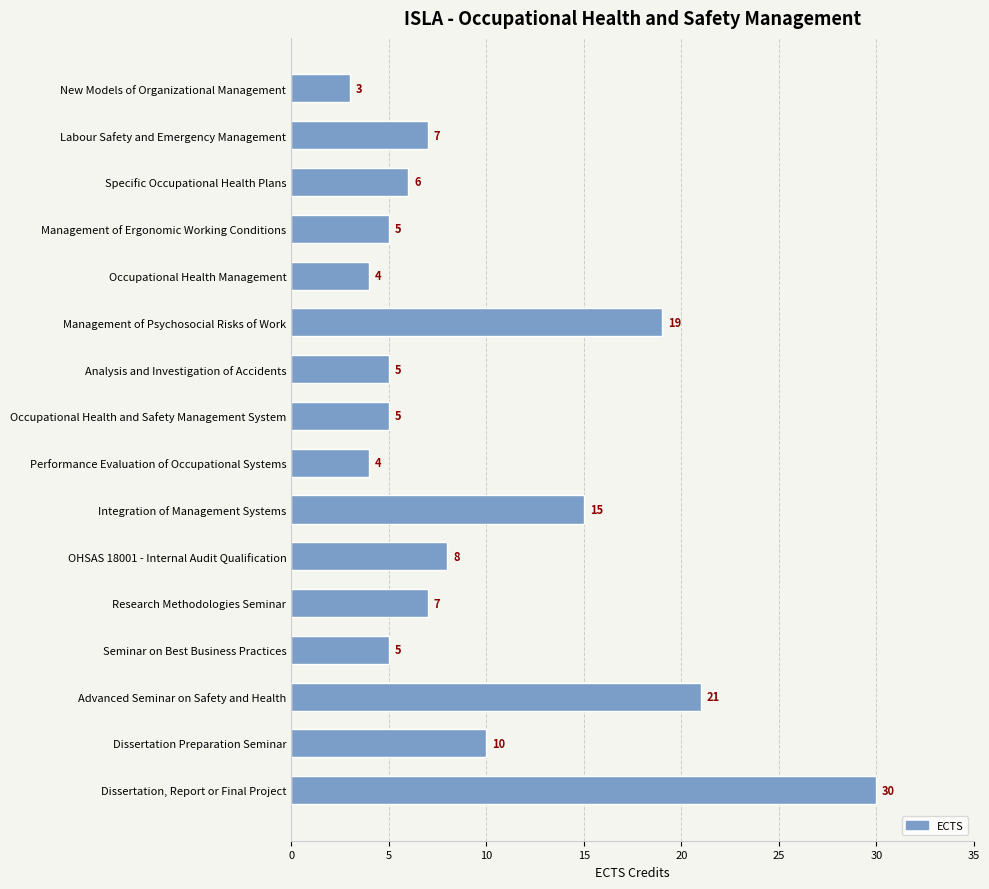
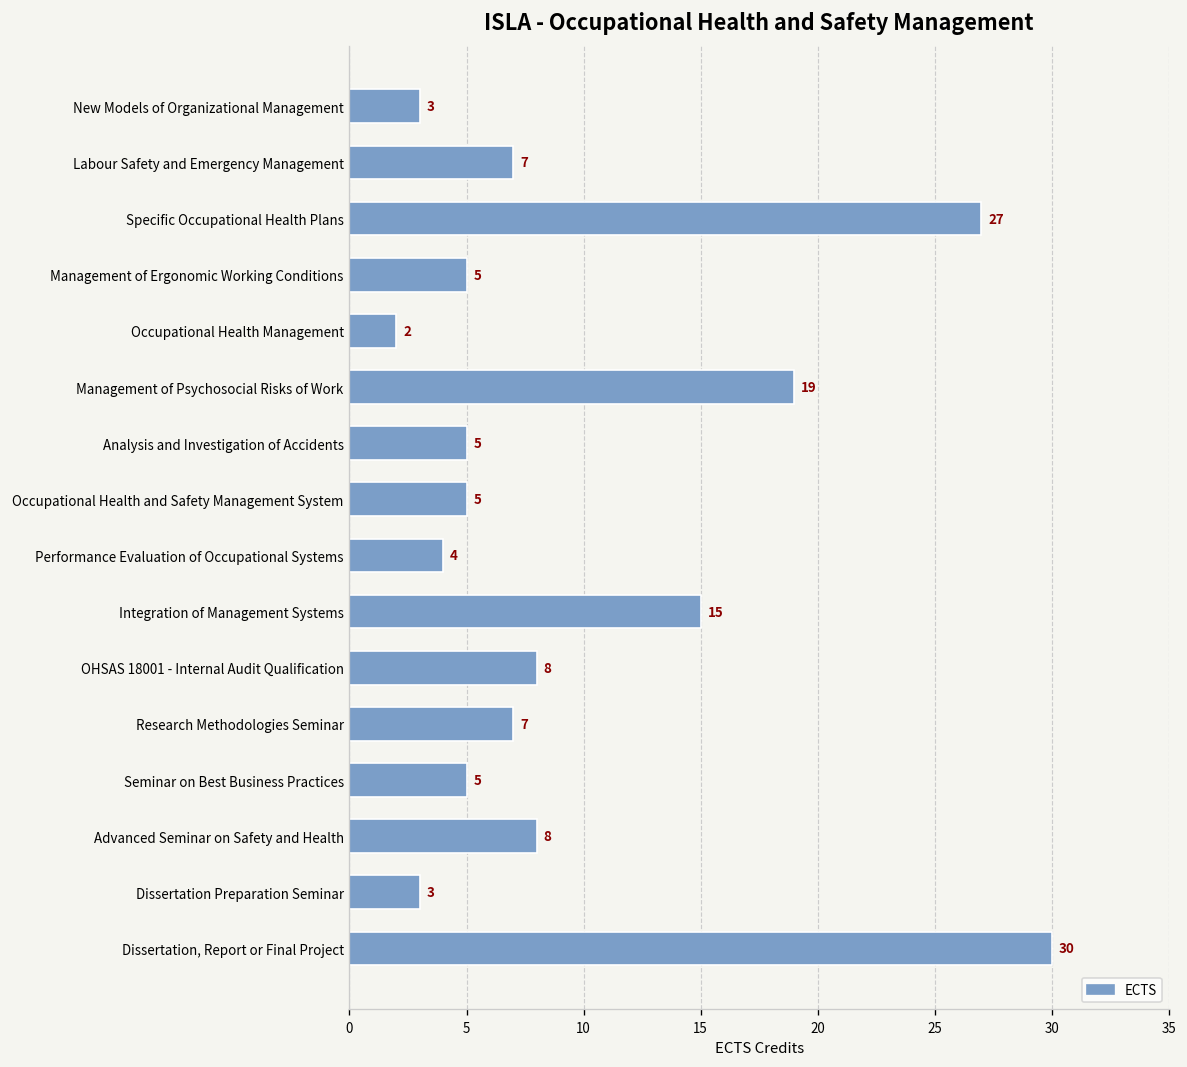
Specific Occupational Health Plans: 6 -> 27
Occupational Health Management: 4 -> 2
Advanced Seminar on Safety and Health: 21 -> 8
Dissertation Preparation Seminar: 10 -> 3
